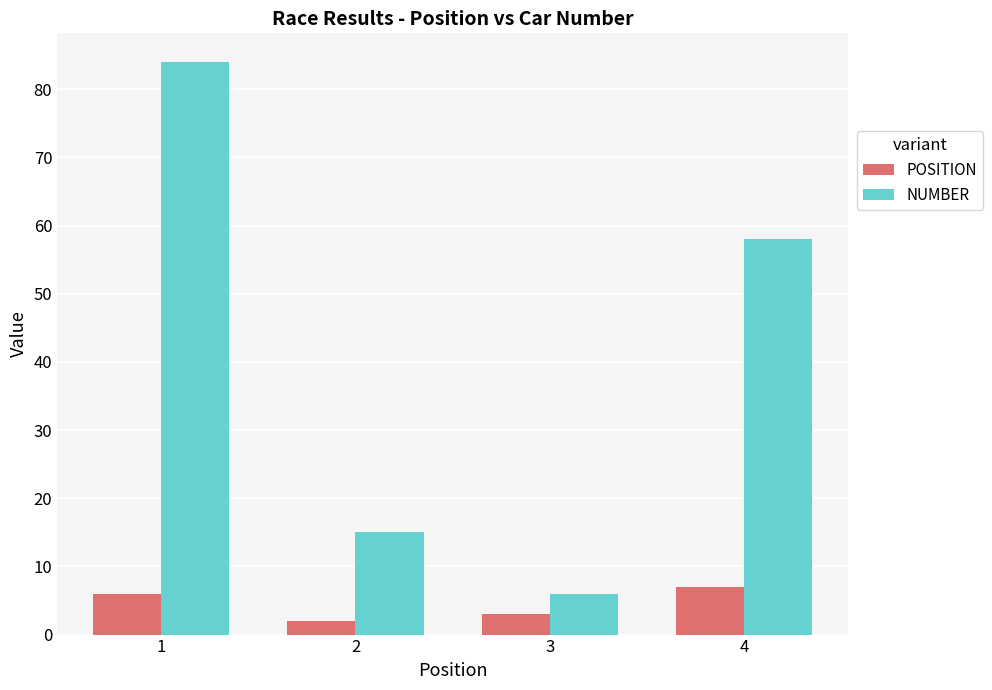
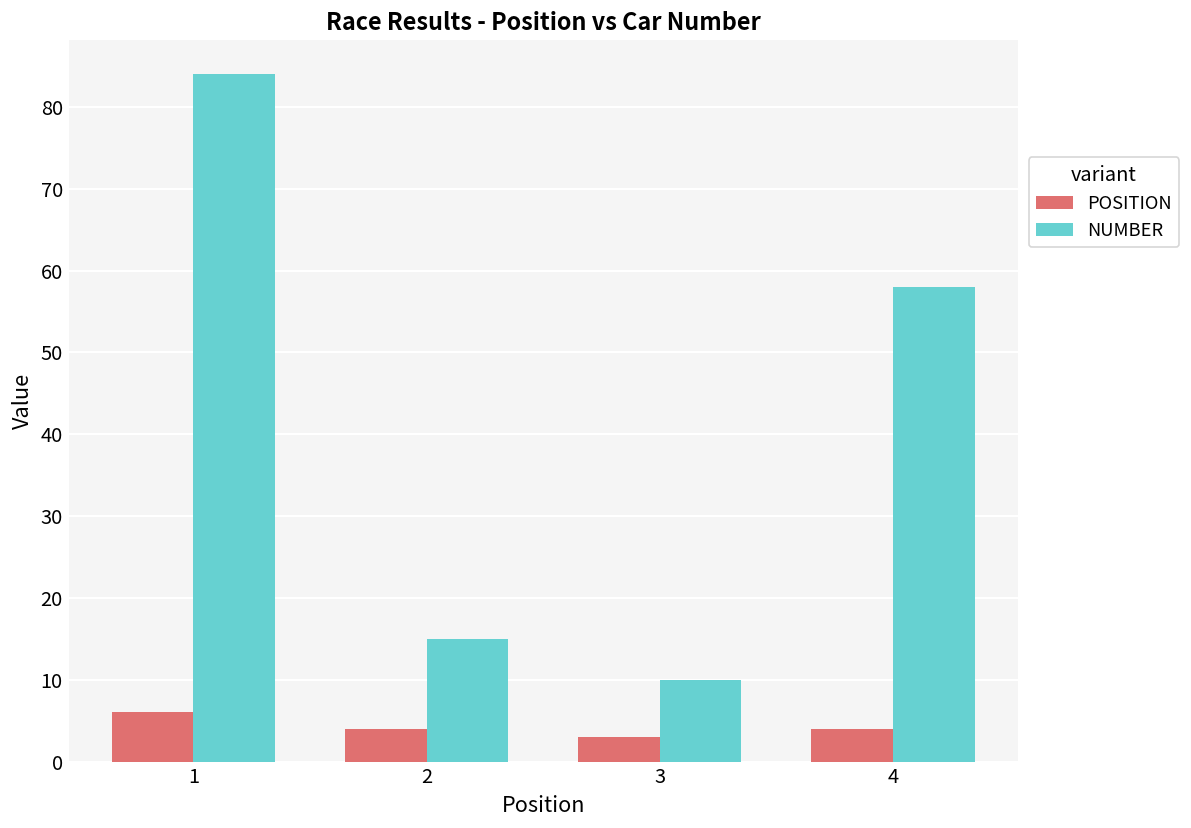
POSITION, 2: 2 -> 4
NUMBER, 3: 6 -> 10
POSITION, 4: 7 -> 4
